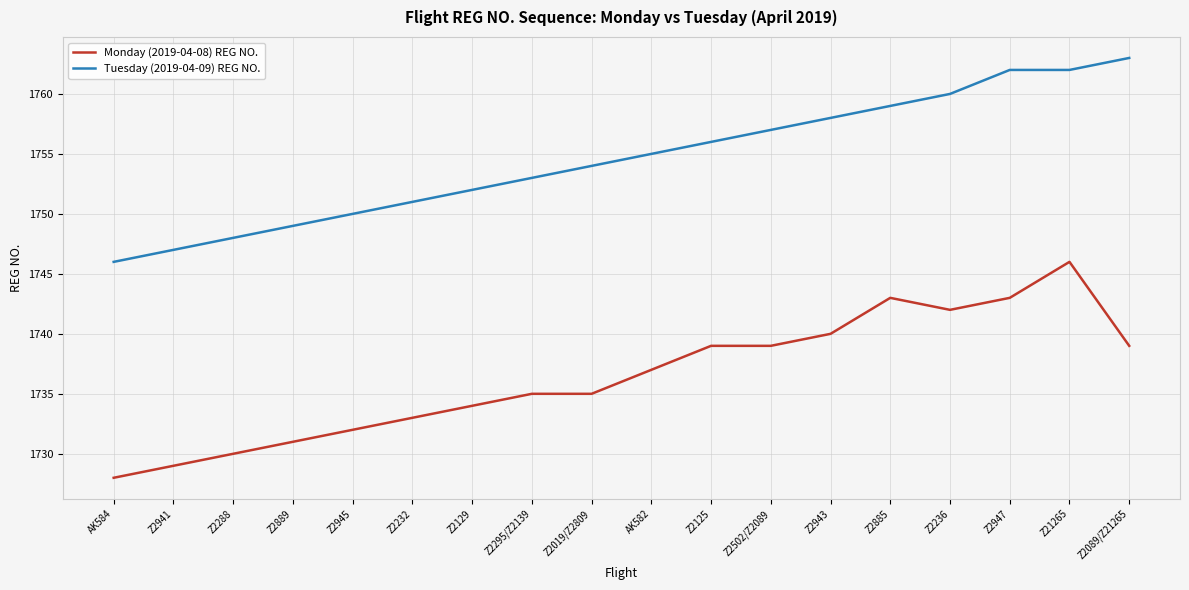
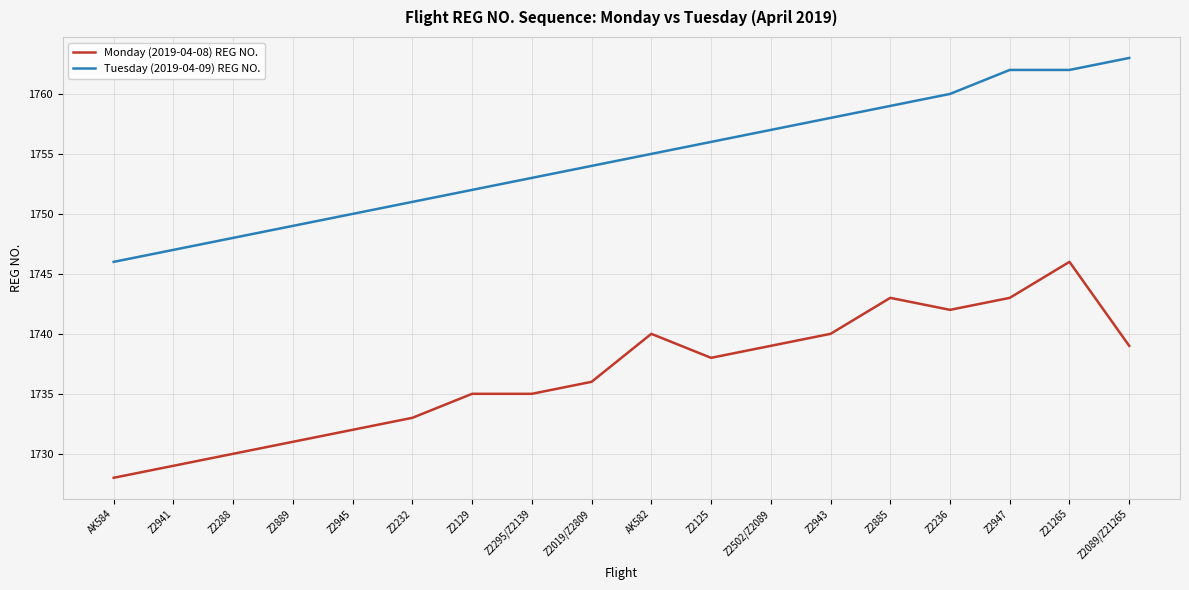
Monday (2019-04-08) REG NO., Z2129: 1734 -> 1735
Monday (2019-04-08) REG NO., Z2019/Z2809: 1735 -> 1736
Monday (2019-04-08) REG NO., AK582: 1737 -> 1740
Monday (2019-04-08) REG NO., Z2125: 1739 -> 1738
